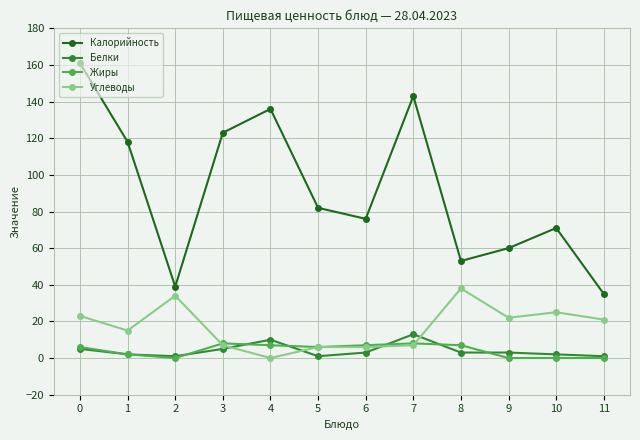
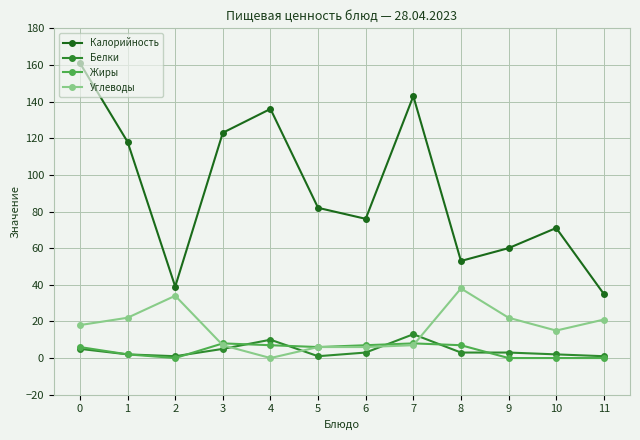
Углеводы, 0: 23 -> 18
Углеводы, 1: 15 -> 22
Углеводы, 10: 25 -> 15
